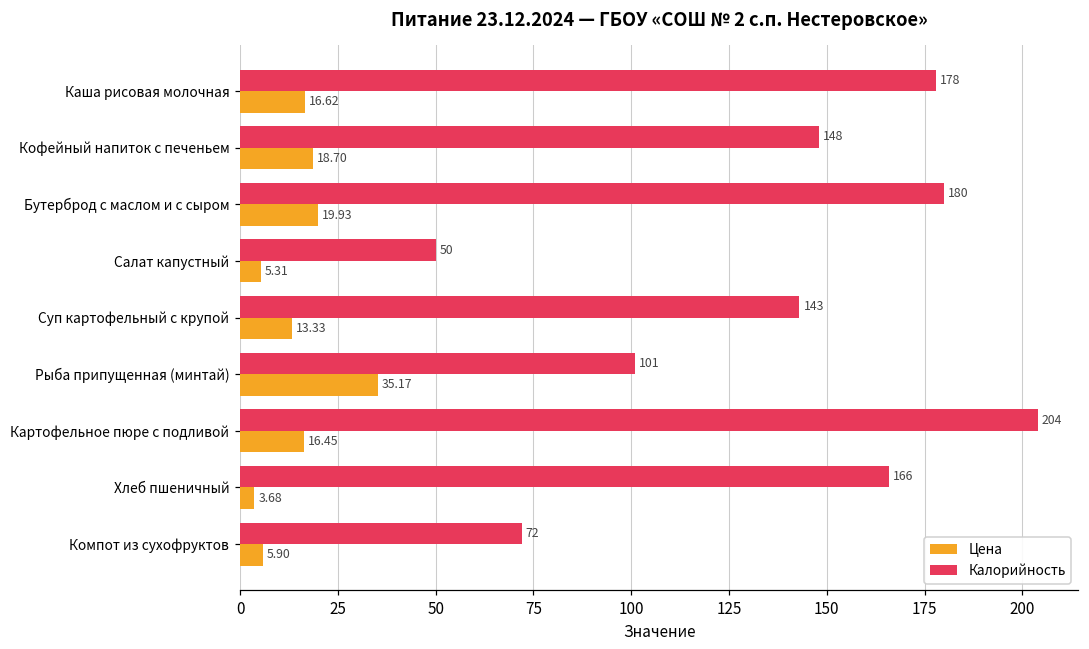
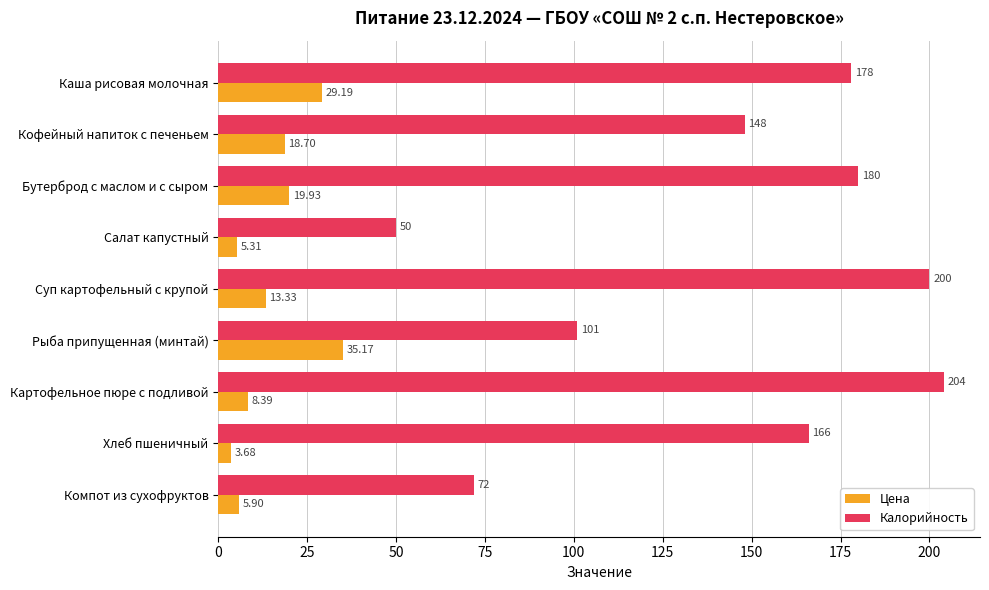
Цена, Каша рисовая молочная: 16.62 -> 29.19
Калорийность, Суп картофельный с крупой: 143 -> 200
Цена, Картофельное пюре с подливой: 16.45 -> 8.39
